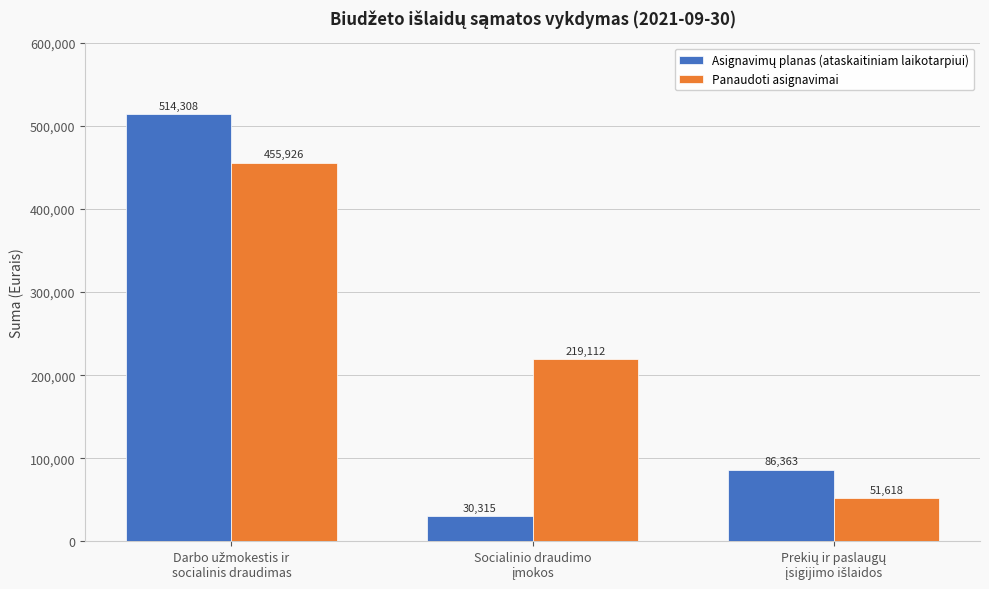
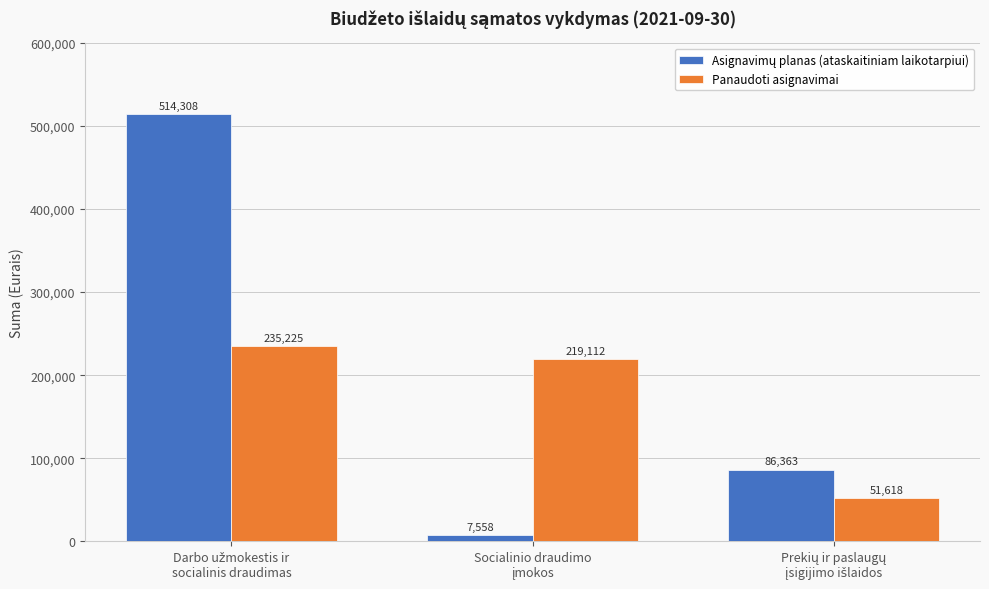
Panaudoti asignavimai, Darbo užmokestis ir socialinis draudimas: 455,926 -> 235,225
Asignavimų planas (ataskaitiniam laikotarpiui), Socialinio draudimo įmokos: 30,315 -> 7,558
